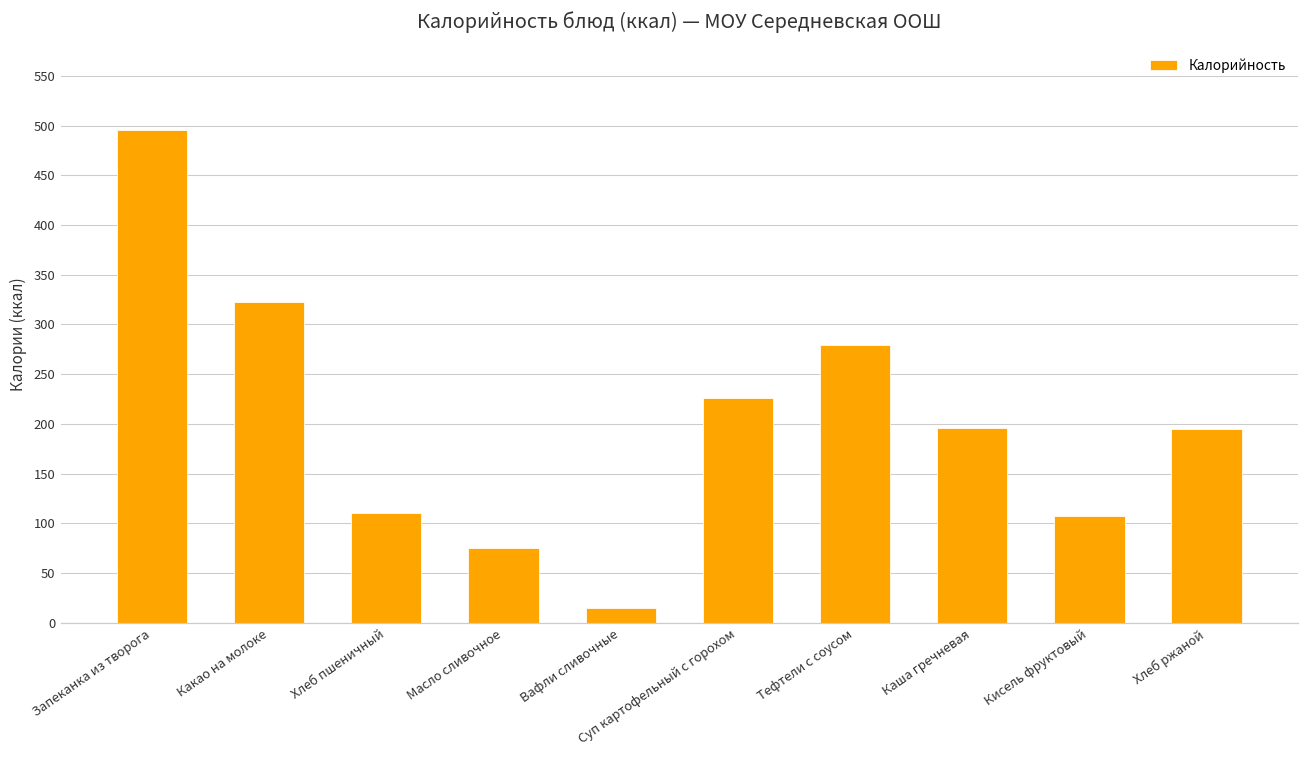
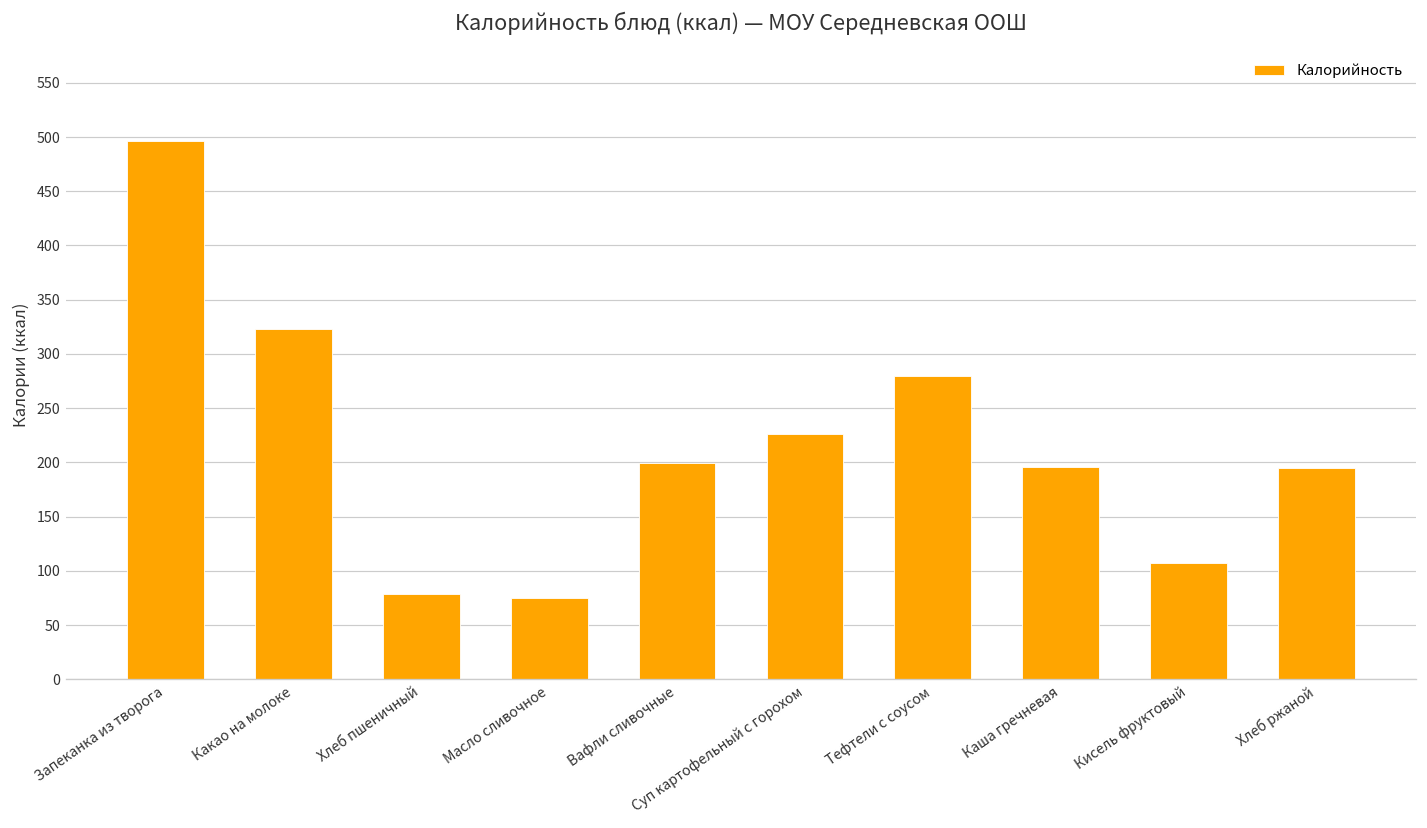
Хлеб пшеничный: 110 -> 80
Вафли сливочные: 20 -> 200
